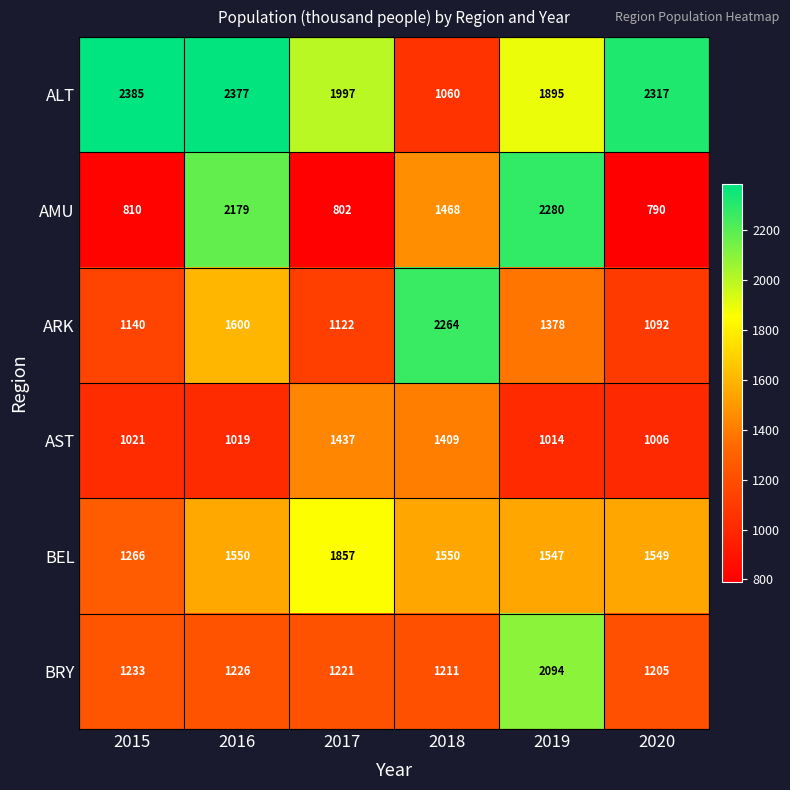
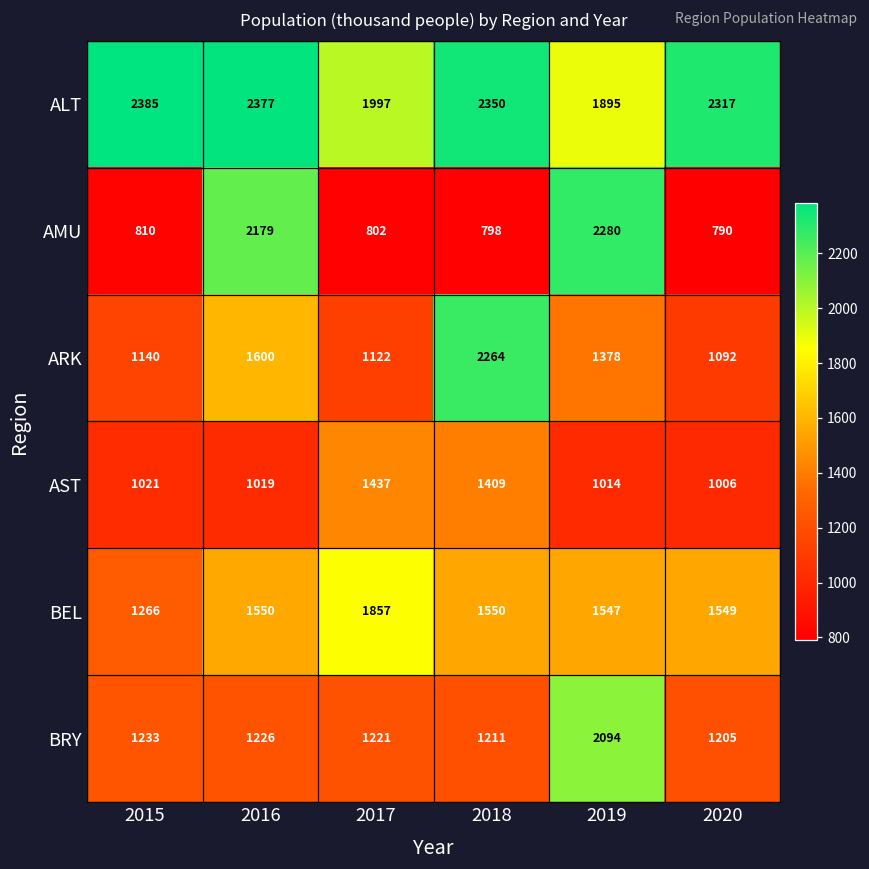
ALT, 2018: 1060 -> 2350
AMU, 2018: 1468 -> 798
